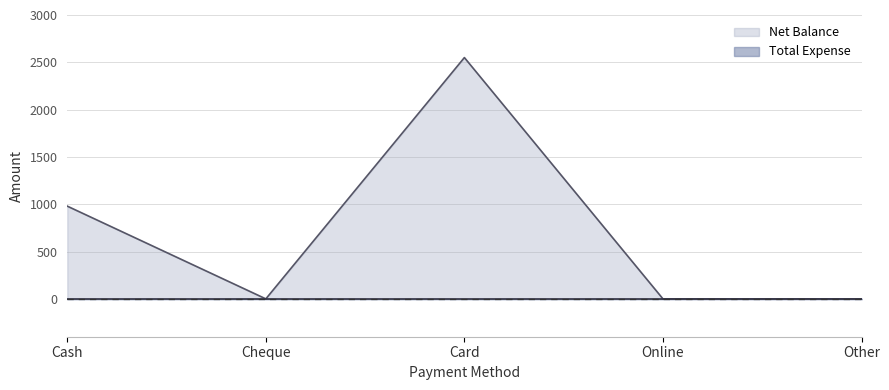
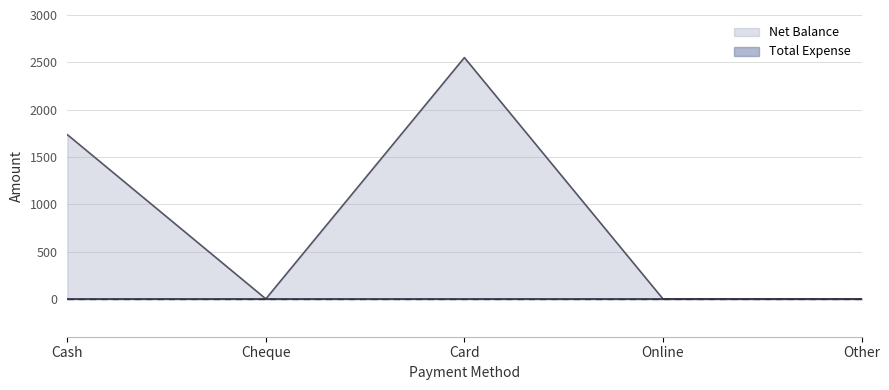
Net Balance, Cash: 1000 -> 1700
